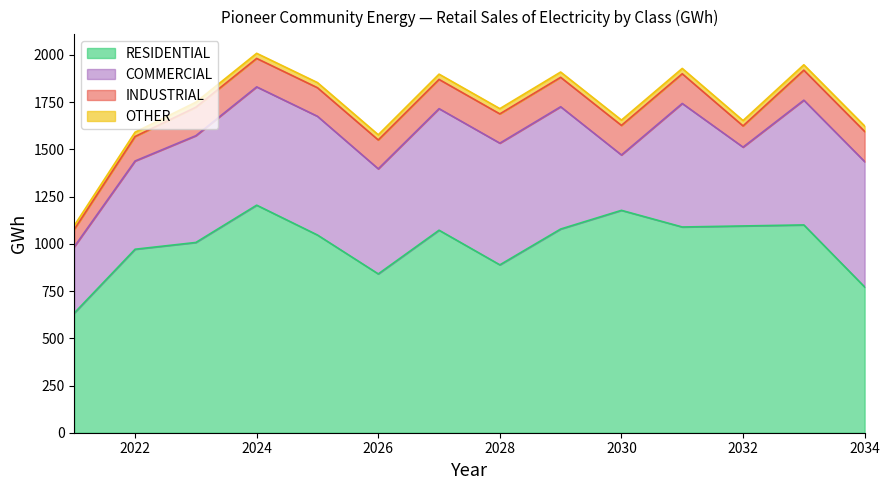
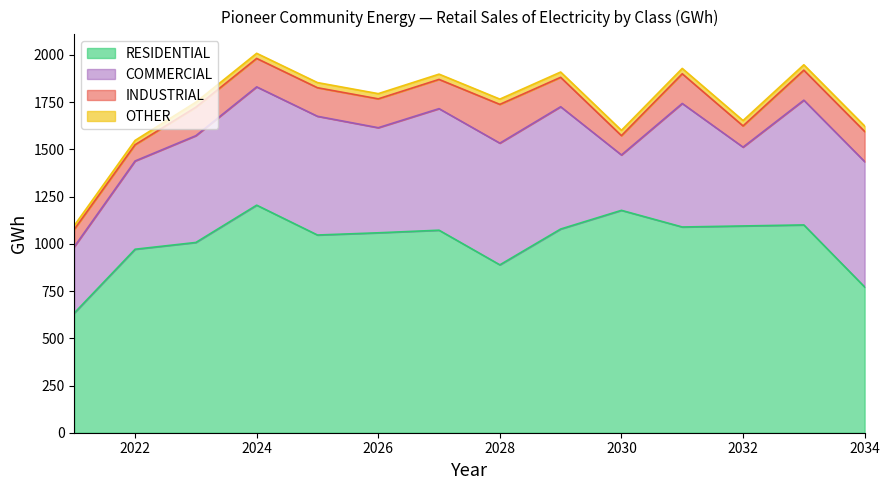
INDUSTRIAL, 2022: 130 -> 90
RESIDENTIAL, 2026: 840 -> 1060
INDUSTRIAL, 2028: 150 -> 210
INDUSTRIAL, 2030: 160 -> 100
